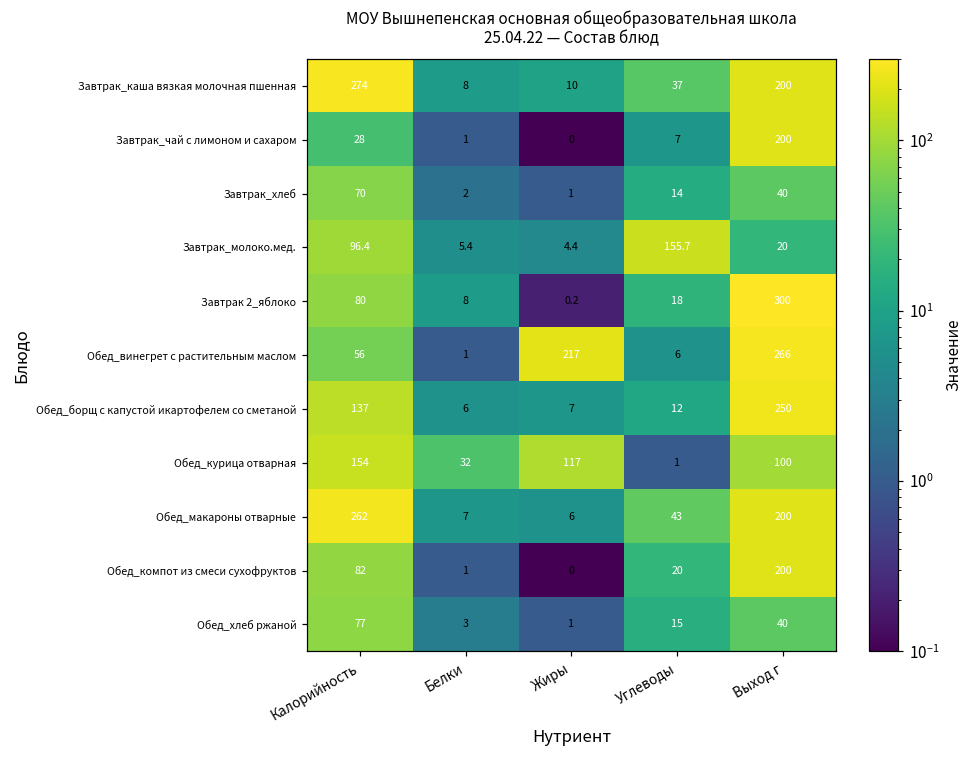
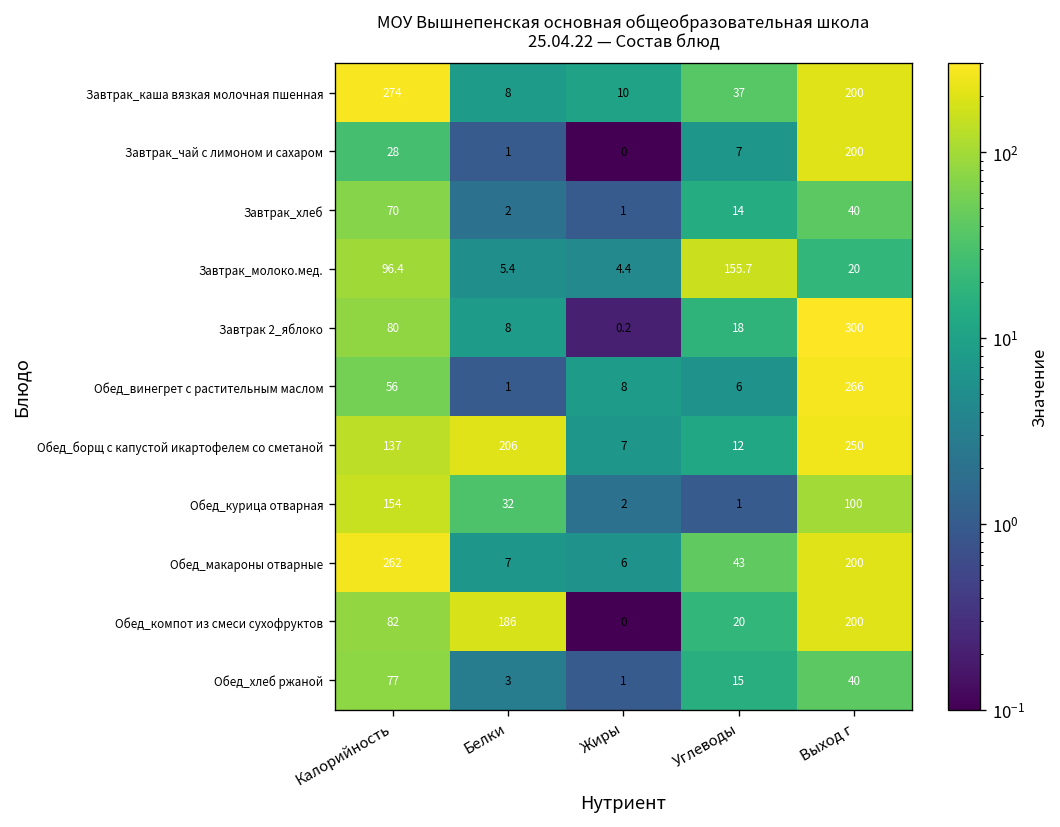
Обед_винегрет с растительным маслом, Жиры: 217 -> 8
Обед_борщ с капустой икартофелем со сметаной, Белки: 6 -> 206
Обед_курица отварная, Жиры: 117 -> 2
Обед_компот из смеси сухофруктов, Белки: 1 -> 186
